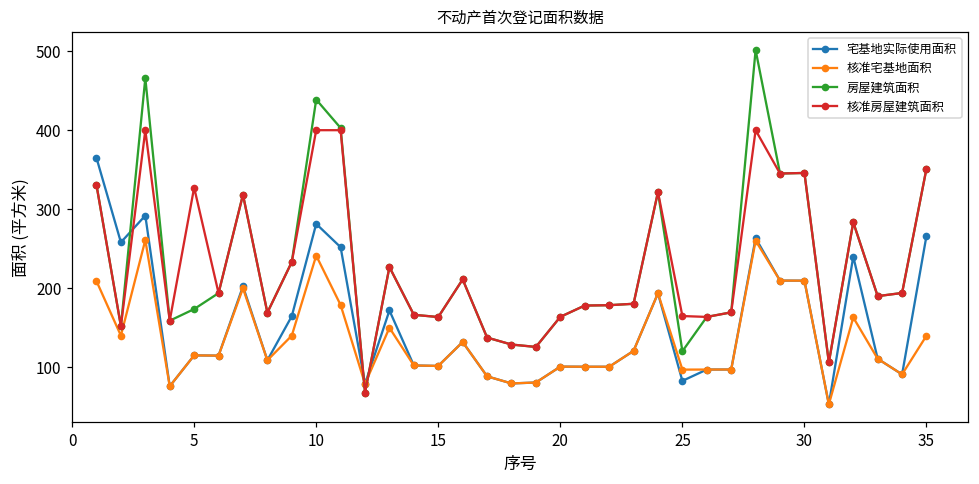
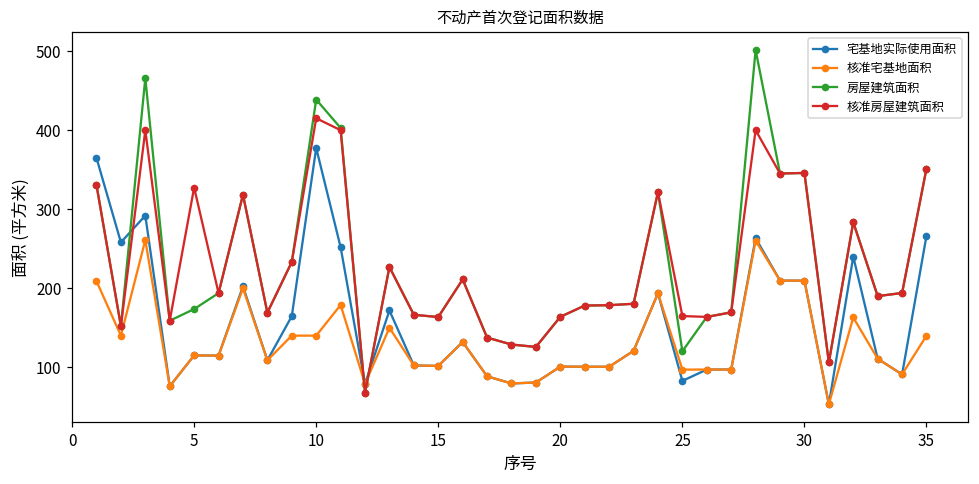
宅基地实际使用面积, 10: 280 -> 380
核准宅基地面积, 10: 240 -> 140
核准房屋建筑面积, 10: 400 -> 420
